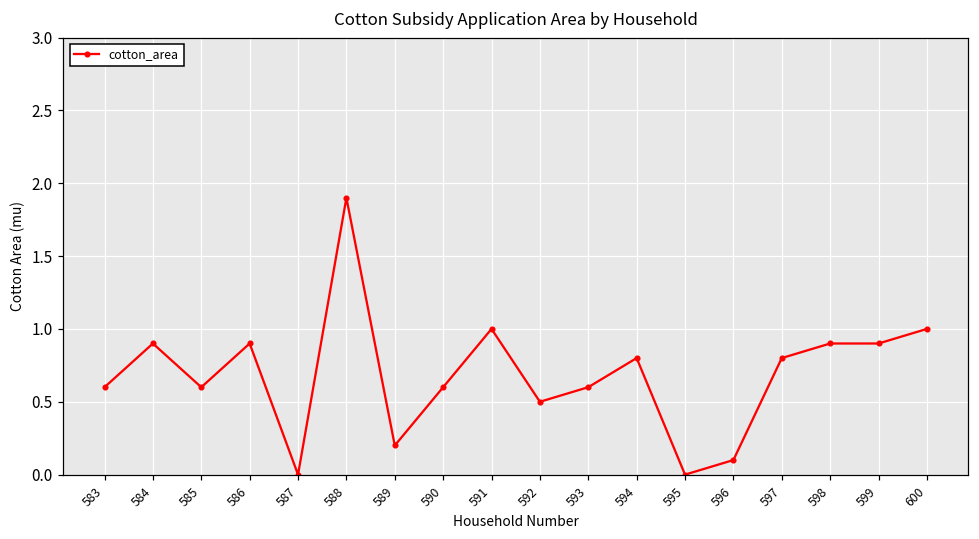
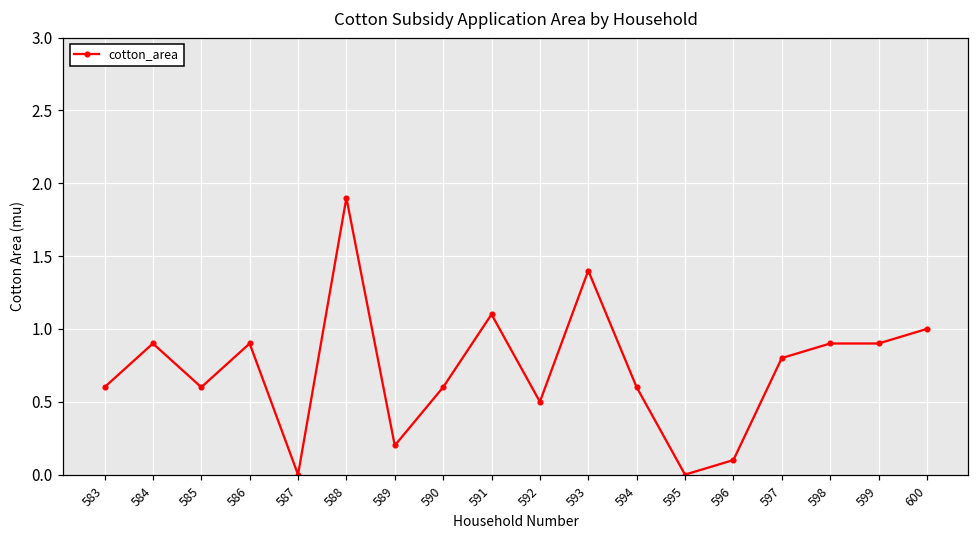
591: 1.0 -> 1.1
593: 0.6 -> 1.4
594: 0.8 -> 0.6
